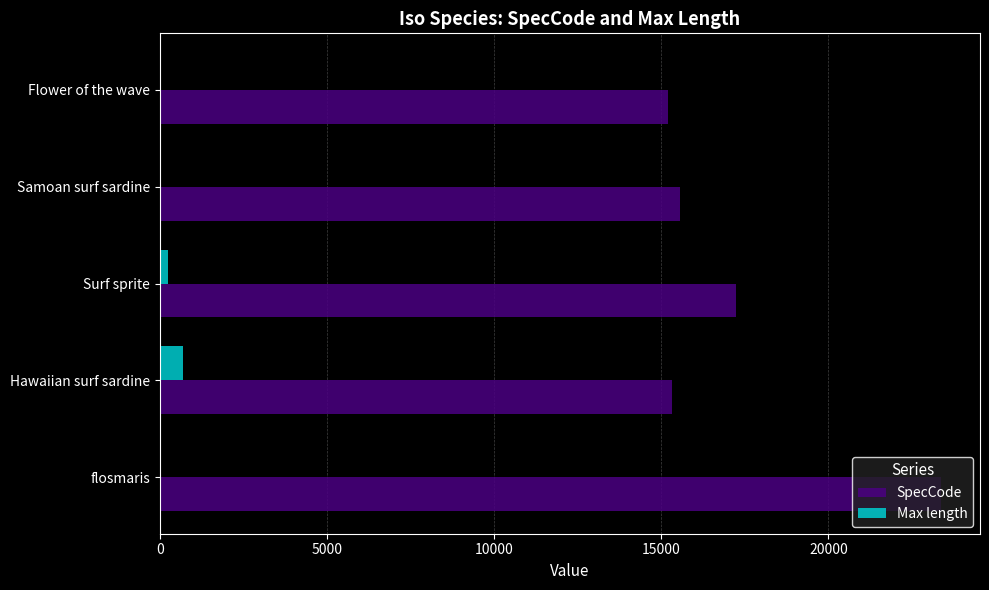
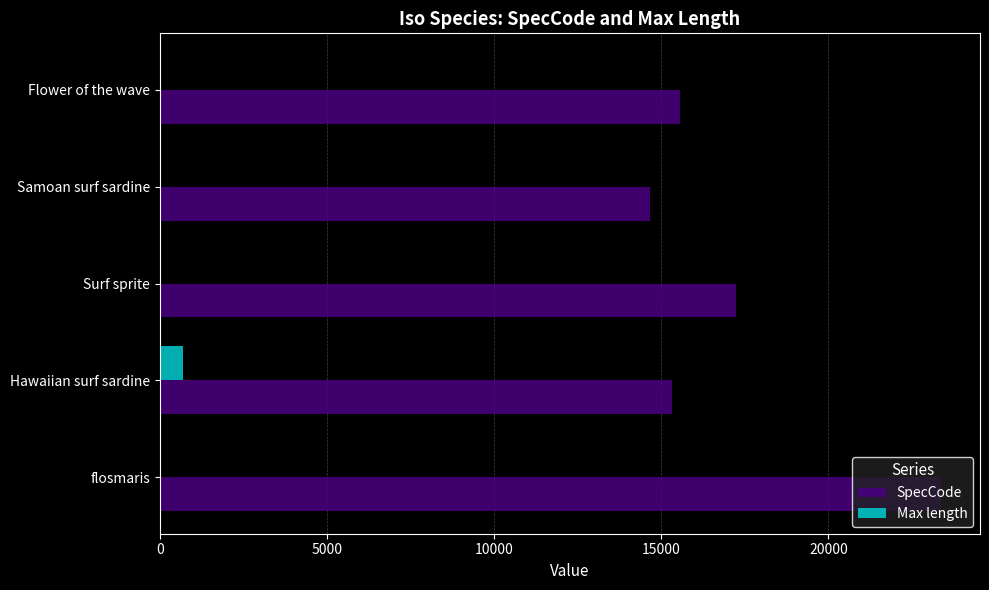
SpecCode, Flower of the wave: 15200 -> 15600
SpecCode, Samoan surf sardine: 15600 -> 14700
Max length, Surf sprite: 200 -> 0
